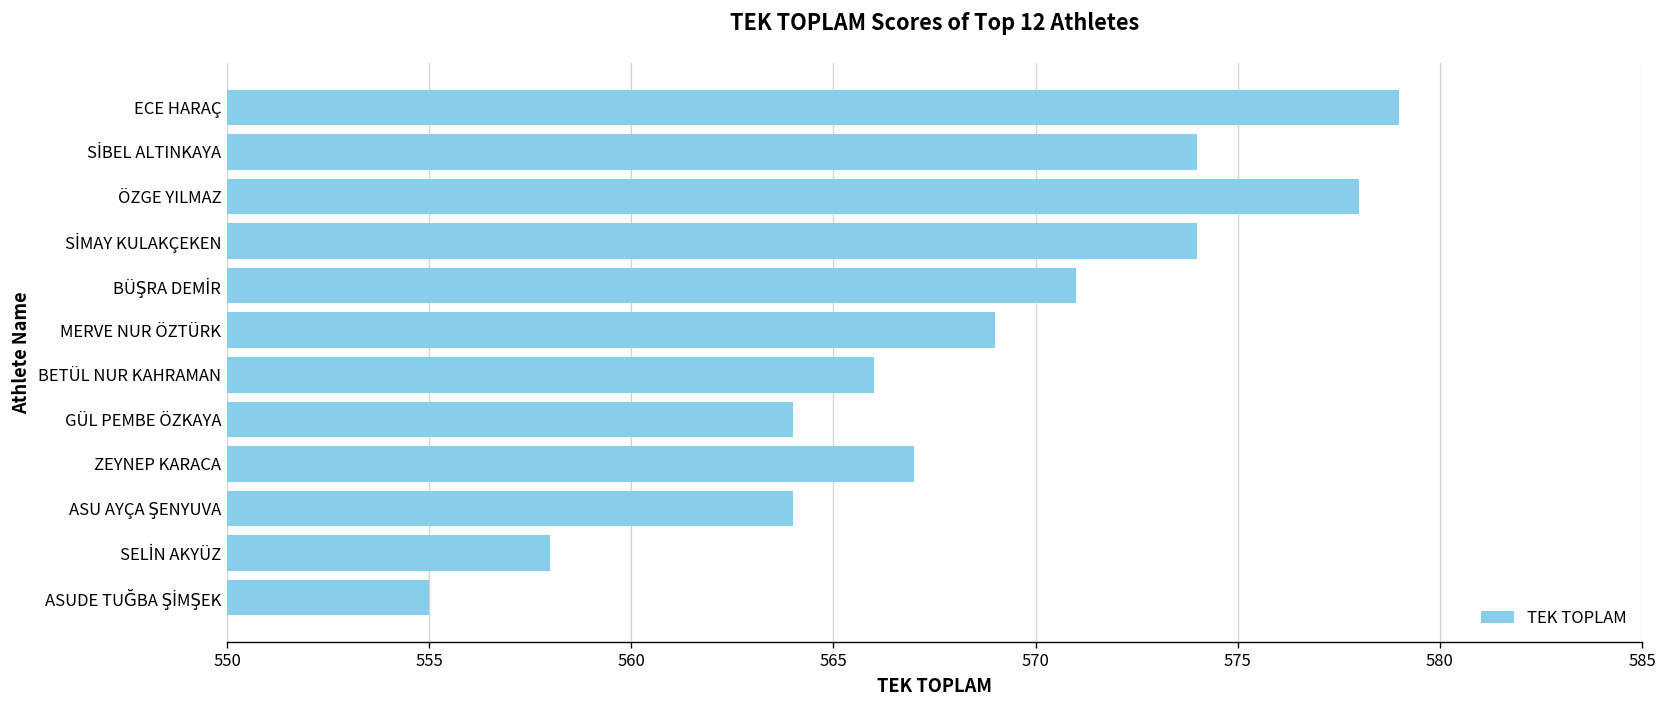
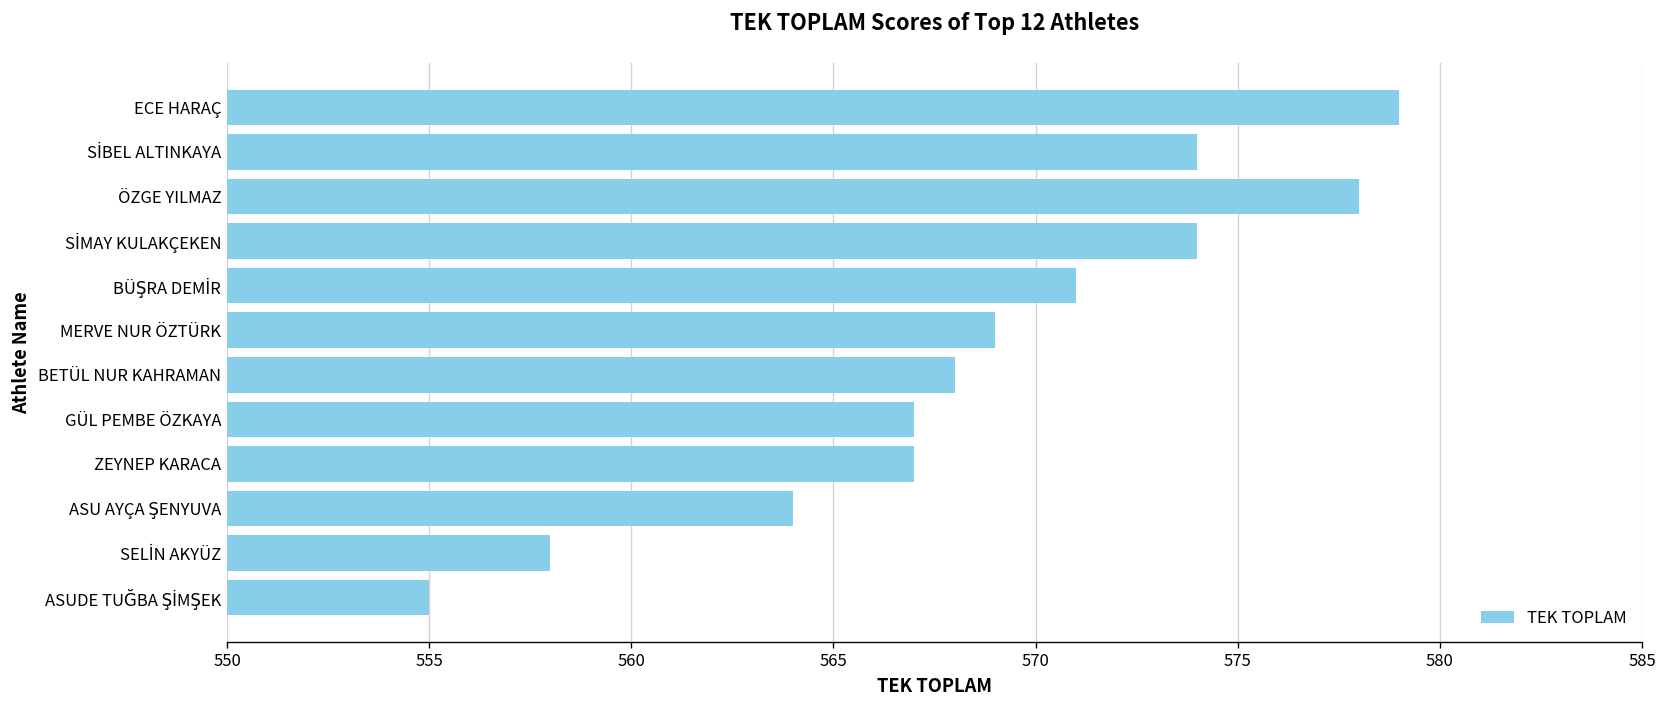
BETÜL NUR KAHRAMAN: 566 -> 568
GÜL PEMBE ÖZKAYA: 564 -> 567
